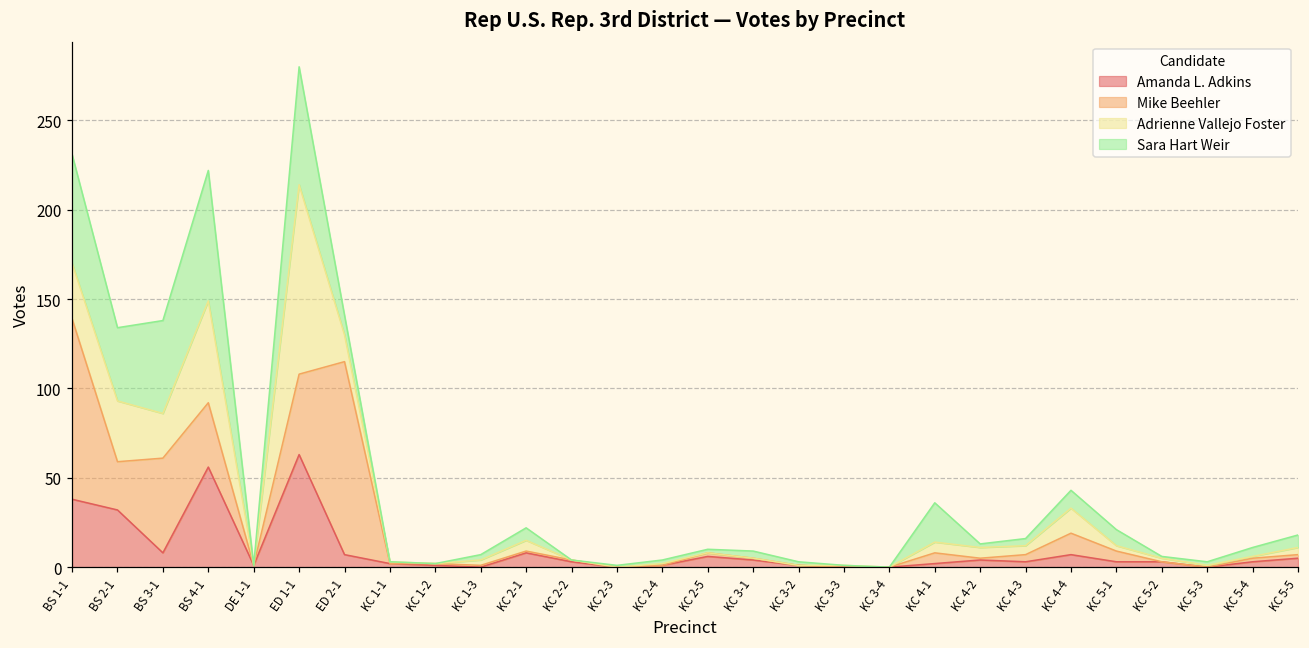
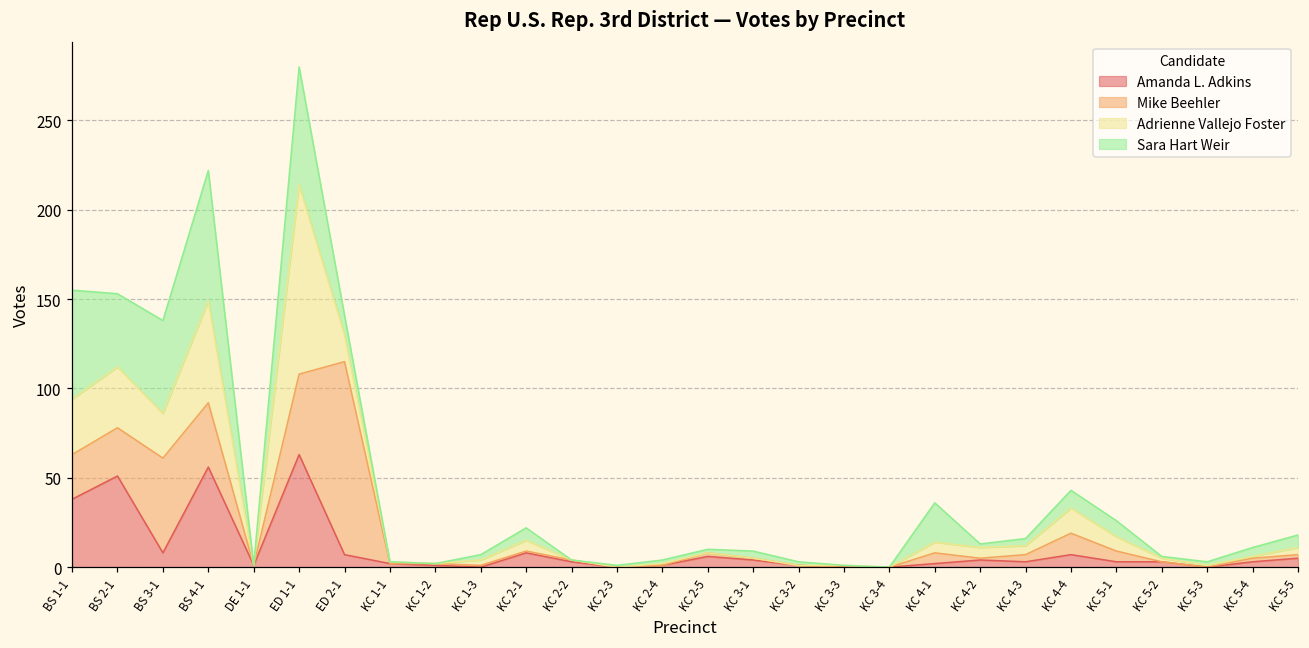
Mike Beehler, BS 1-1: 101 -> 25
Amanda L. Adkins, BS 2-1: 32 -> 51
Adrienne Vallejo Foster, KC 5-1: 3 -> 8
